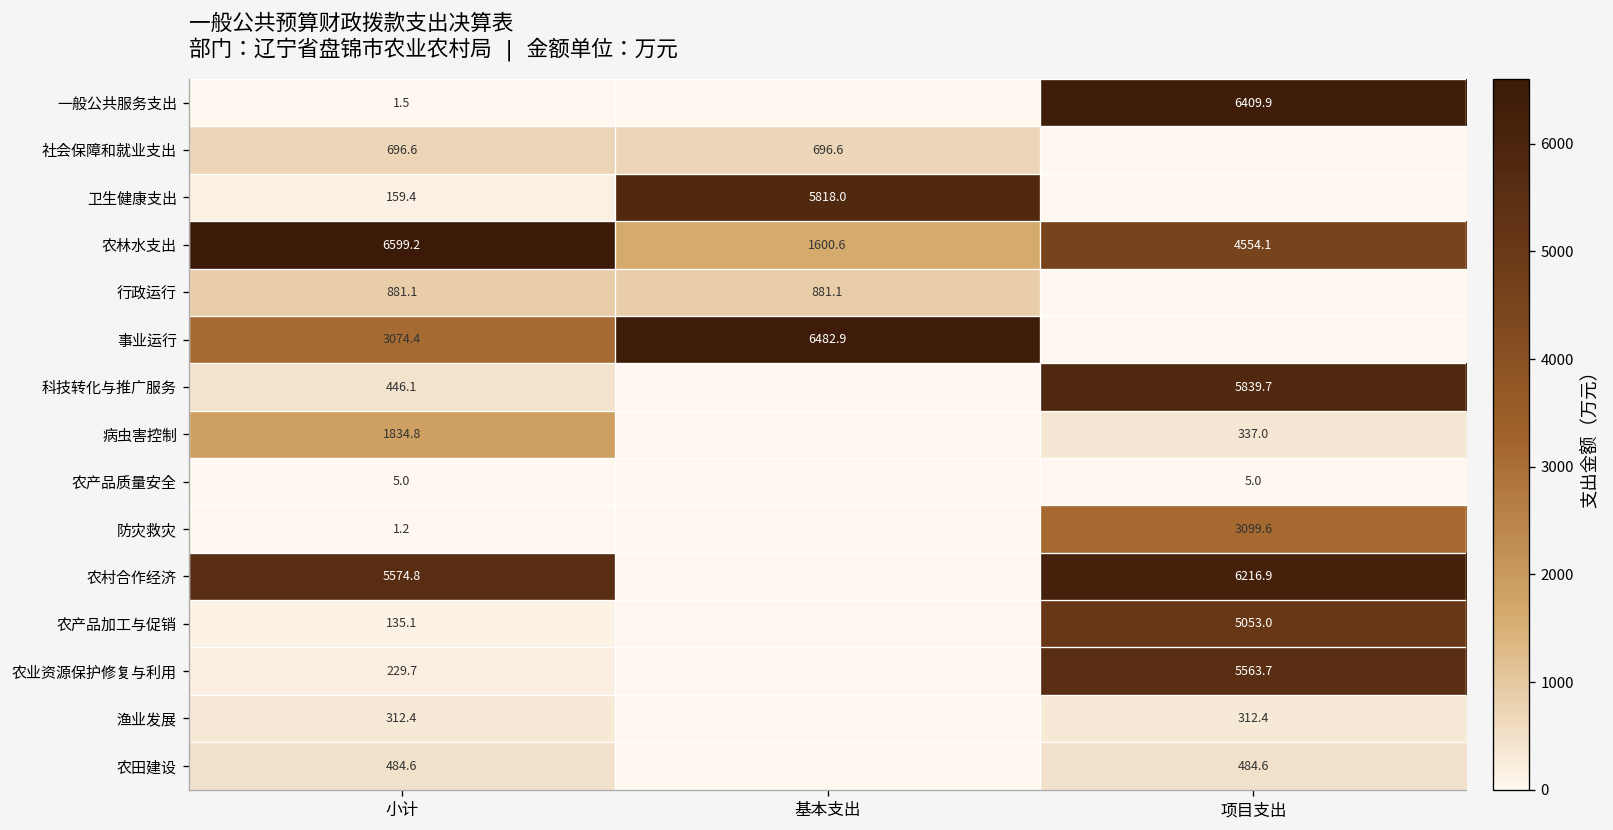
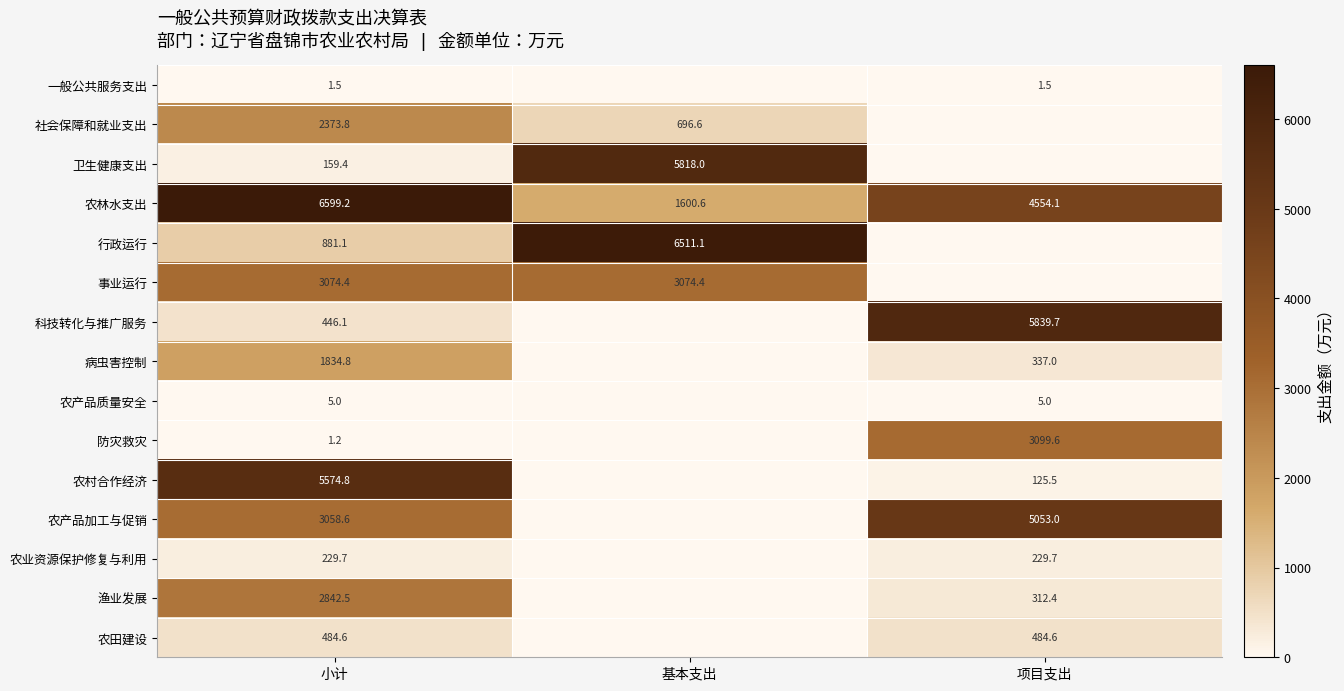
一般公共服务支出, 项目支出: 6409.9 -> 1.5
社会保障和就业支出, 小计: 696.6 -> 2373.8
行政运行, 基本支出: 881.1 -> 6511.1
事业运行, 基本支出: 6482.9 -> 3074.4
农村合作经济, 项目支出: 6216.9 -> 125.5
农产品加工与促销, 小计: 135.1 -> 3058.6
农业资源保护修复与利用, 项目支出: 5563.7 -> 229.7
渔业发展, 小计: 312.4 -> 2842.5
